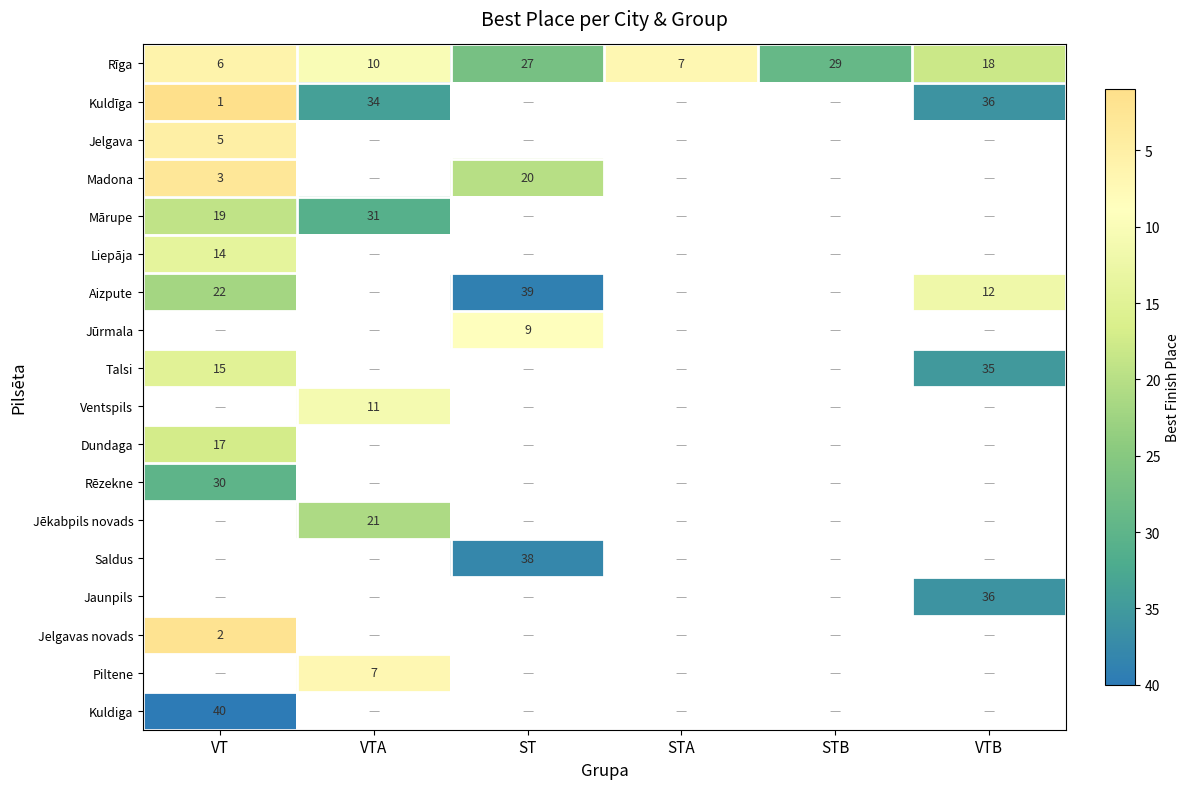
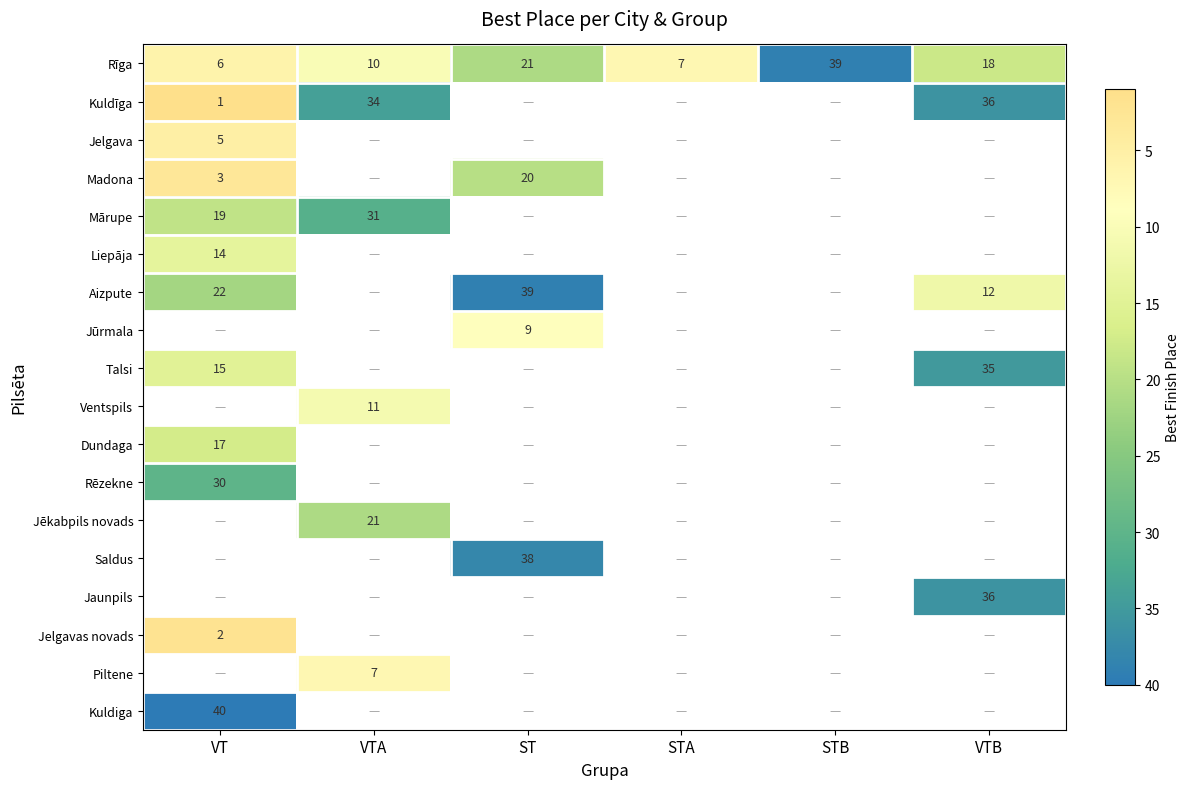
Rīga, ST: 27 -> 21
Rīga, STB: 29 -> 39
